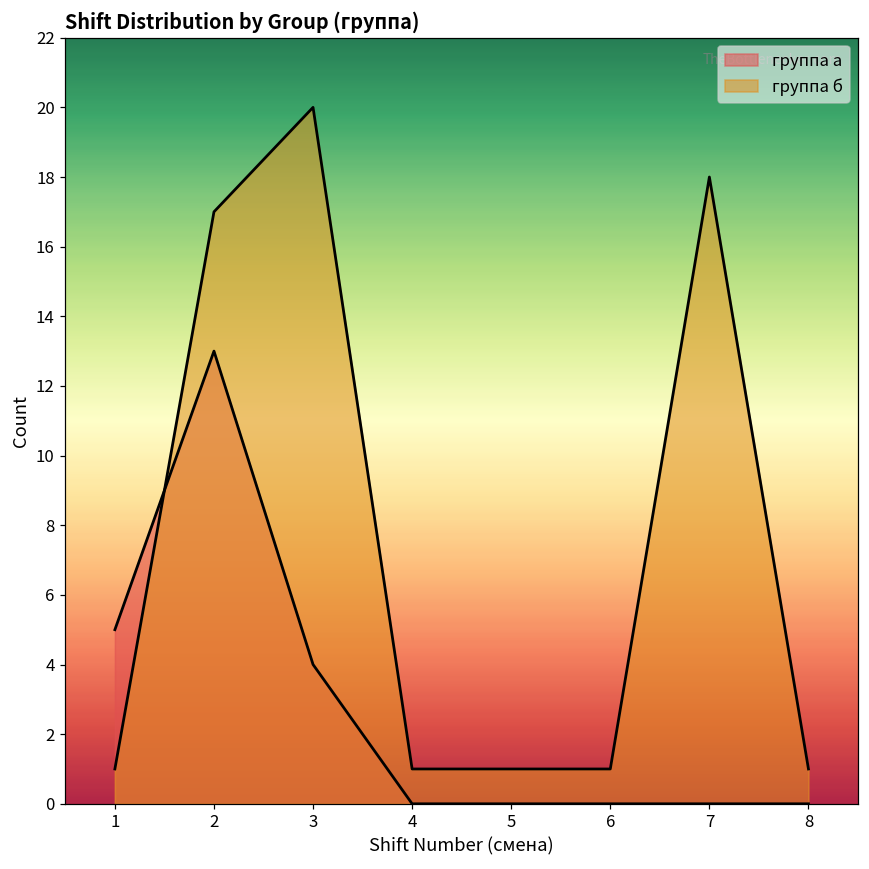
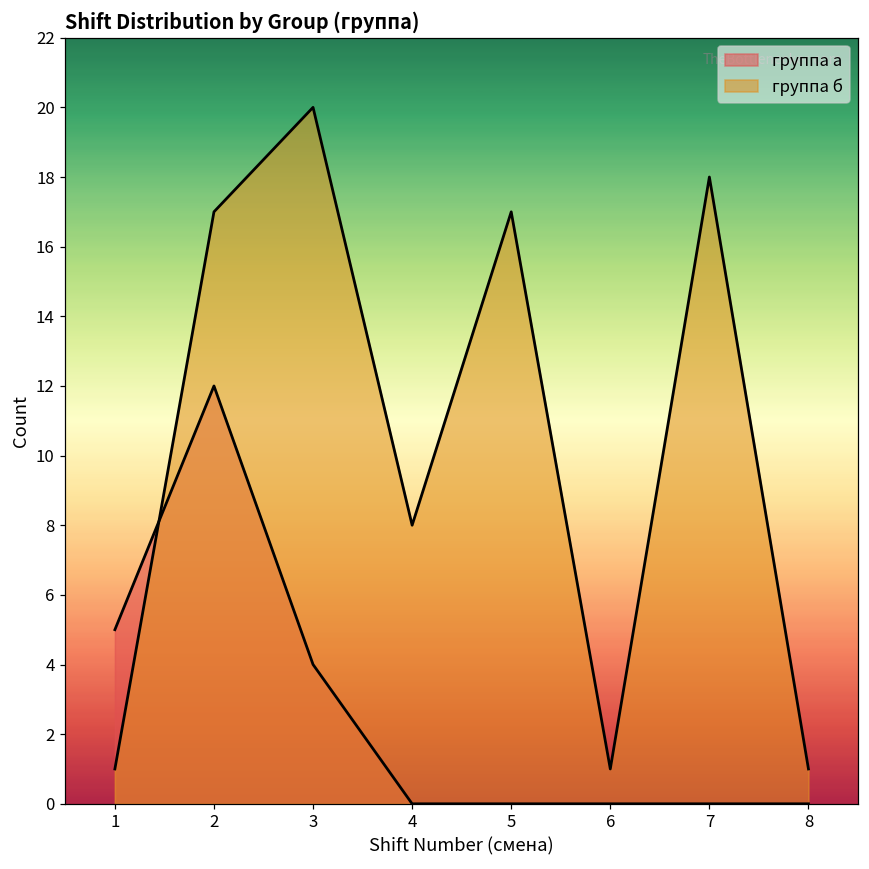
группа а, 2: 13 -> 12
группа б, 4: 1 -> 8
группа б, 5: 1 -> 17
